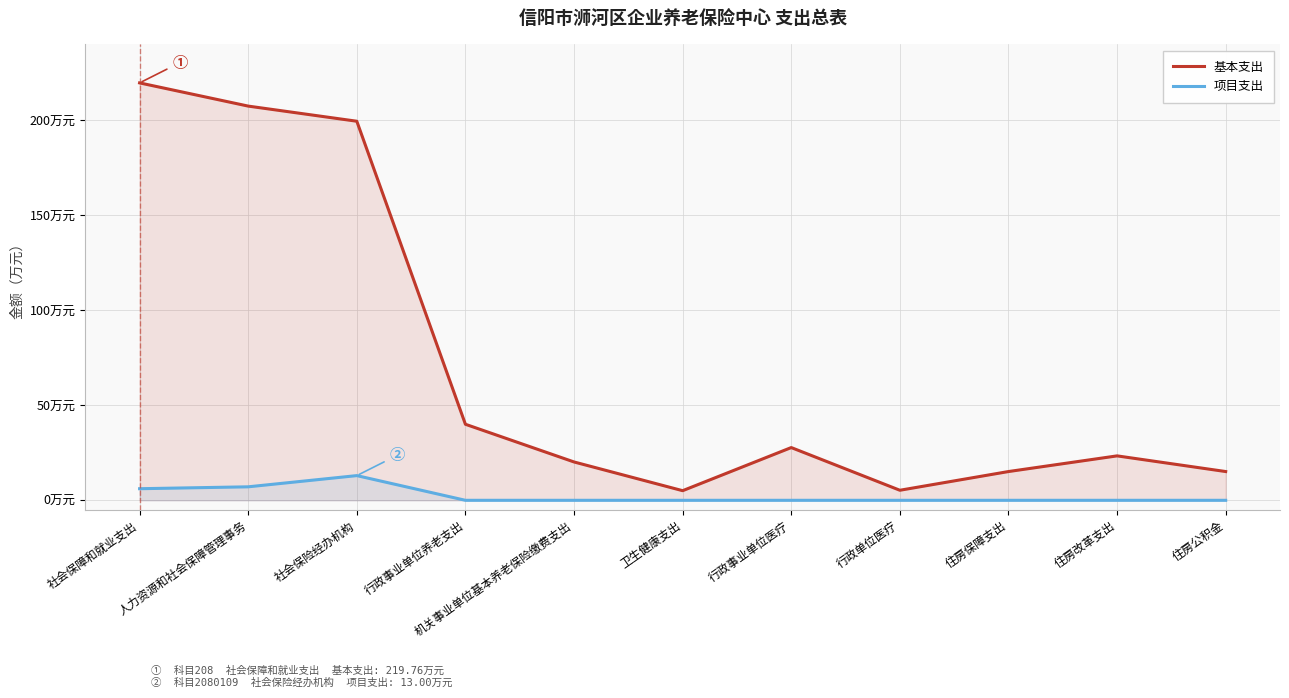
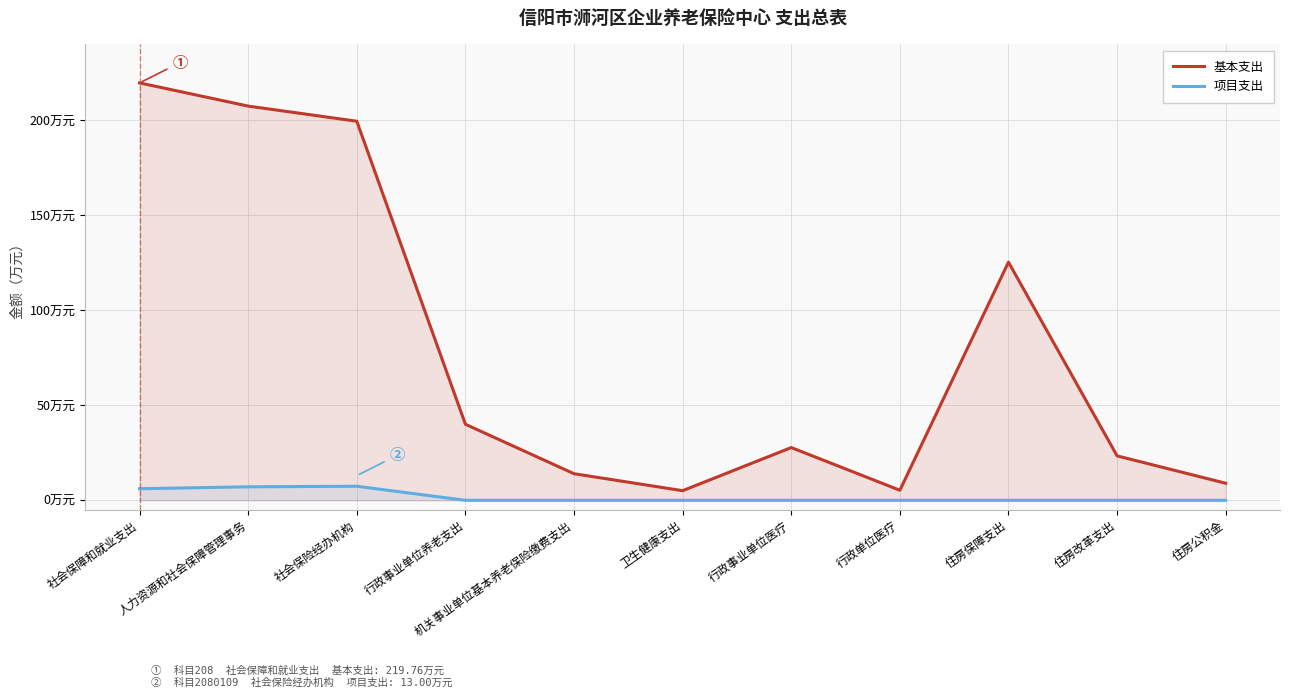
项目支出, 社会保险经办机构: 13万元 -> 7万元
基本支出, 机关事业单位基本养老保险缴费支出: 20万元 -> 14万元
基本支出, 住房保障支出: 15万元 -> 125万元
基本支出, 住房公积金: 15万元 -> 9万元
